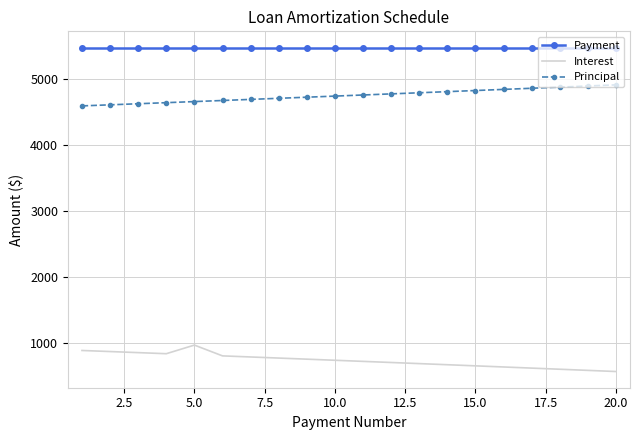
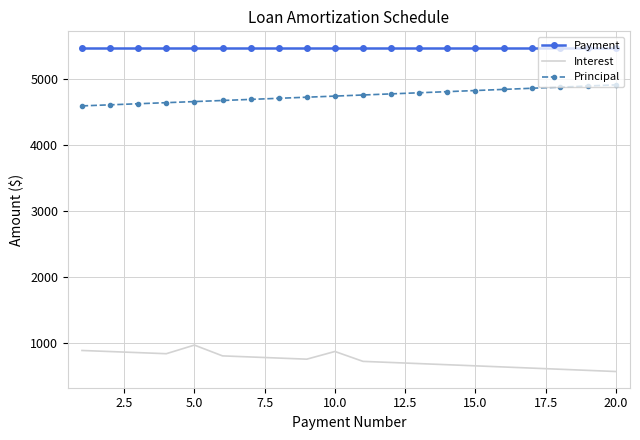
Interest, 10.0: 700 -> 900
